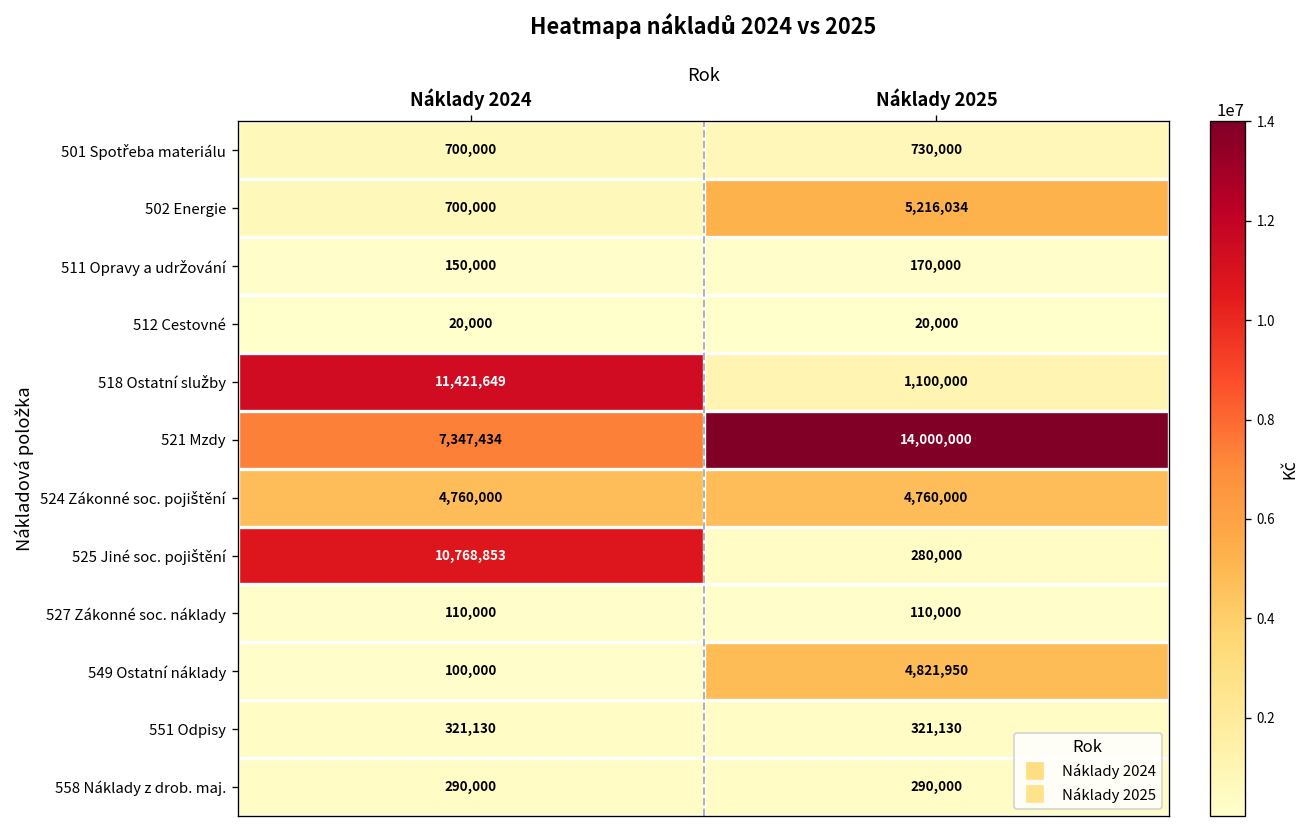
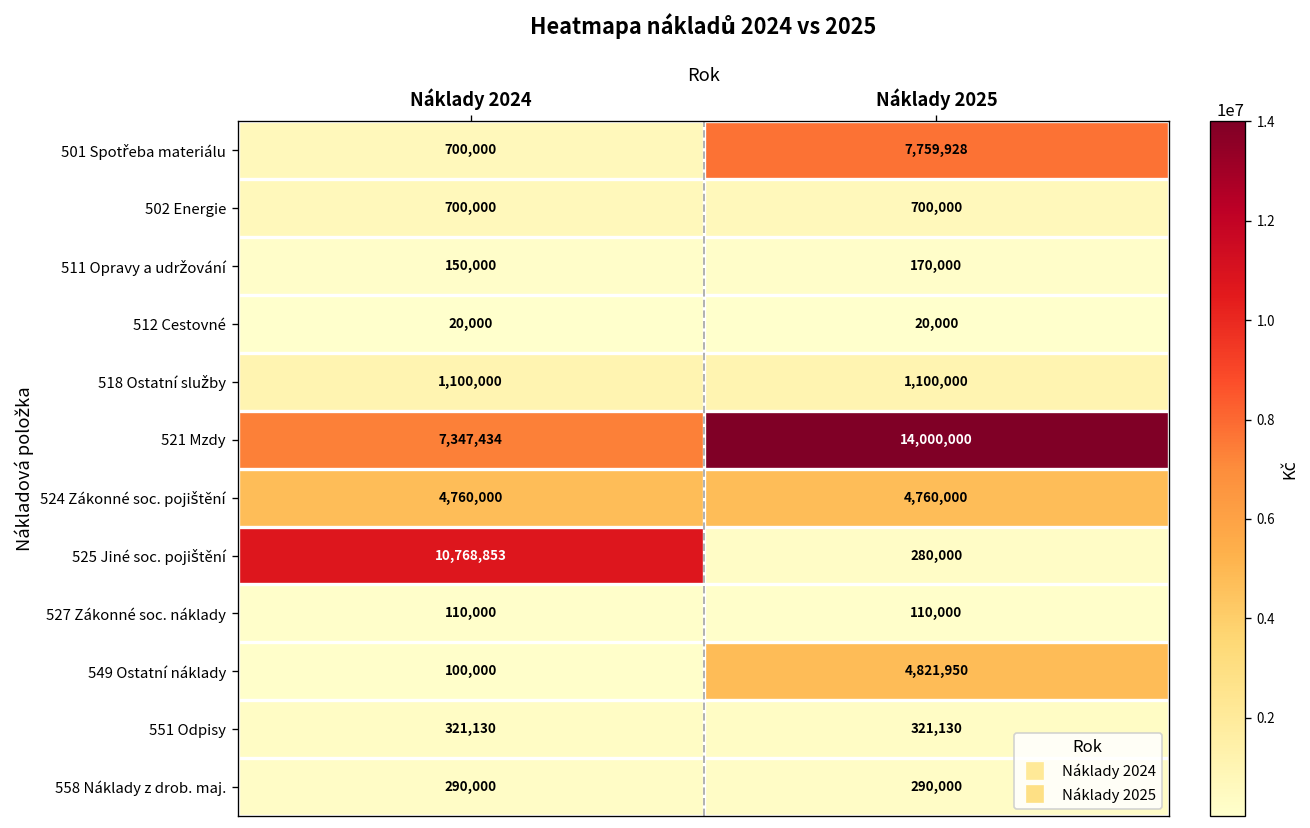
501 Spotřeba materiálu, Náklady 2025: 730,000 -> 7,759,928
502 Energie, Náklady 2025: 5,216,034 -> 700,000
518 Ostatní služby, Náklady 2024: 11,421,649 -> 1,100,000
